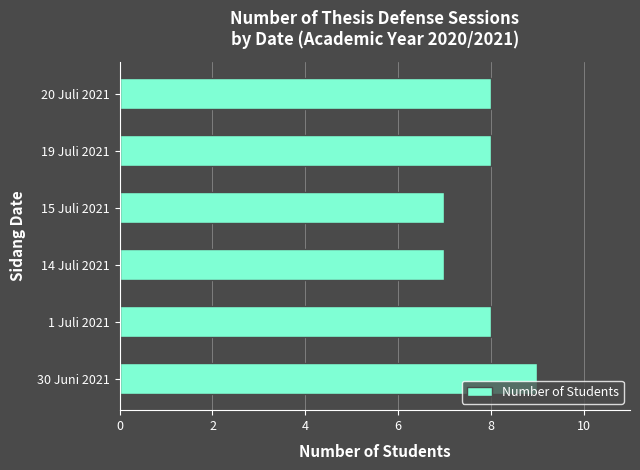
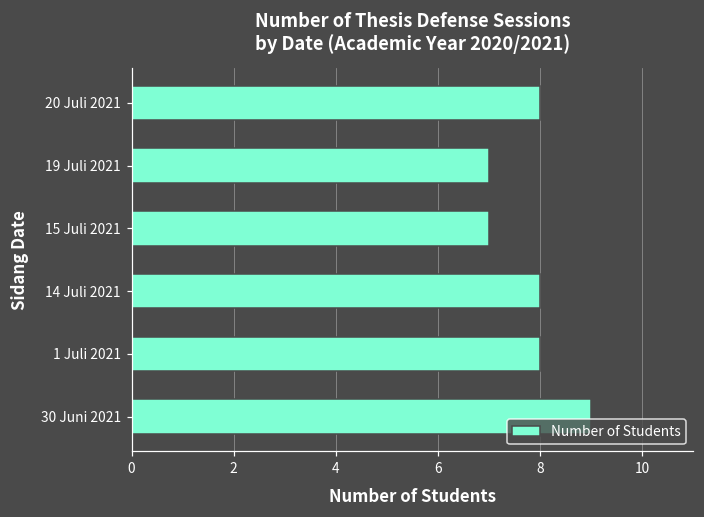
19 Juli 2021: 8 -> 7
14 Juli 2021: 7 -> 8
